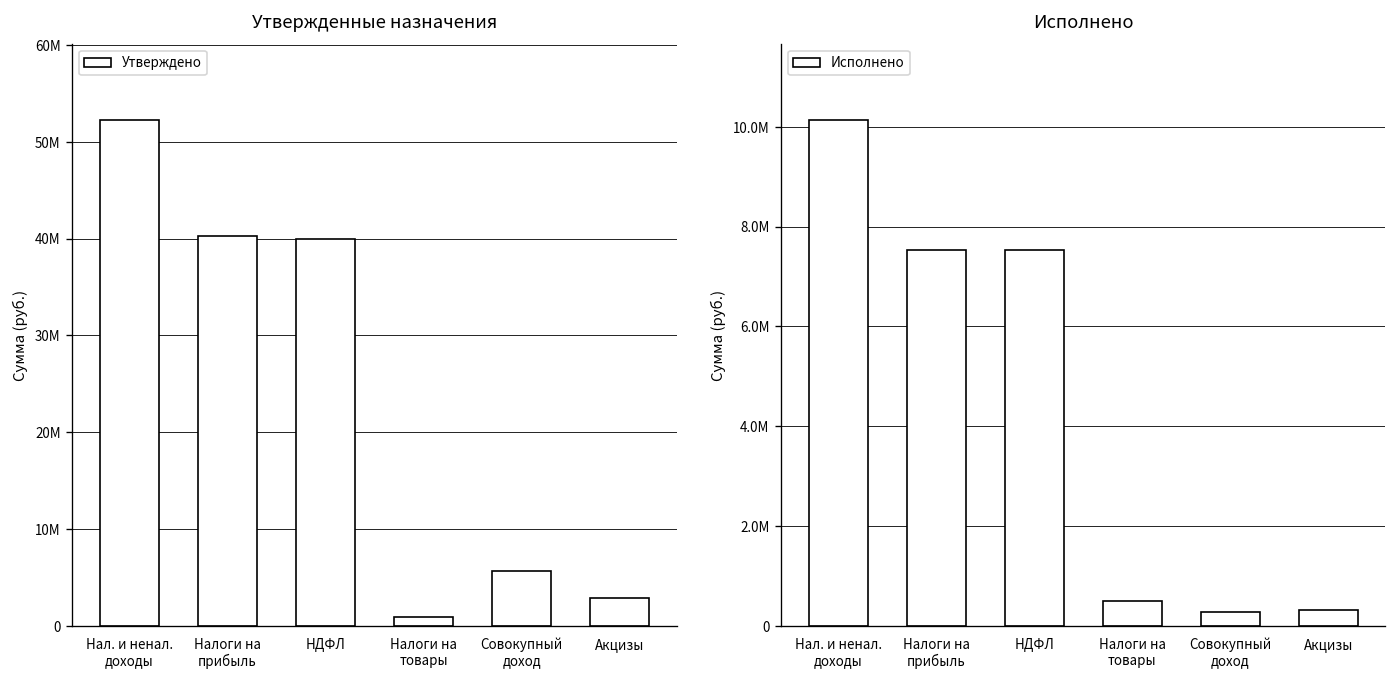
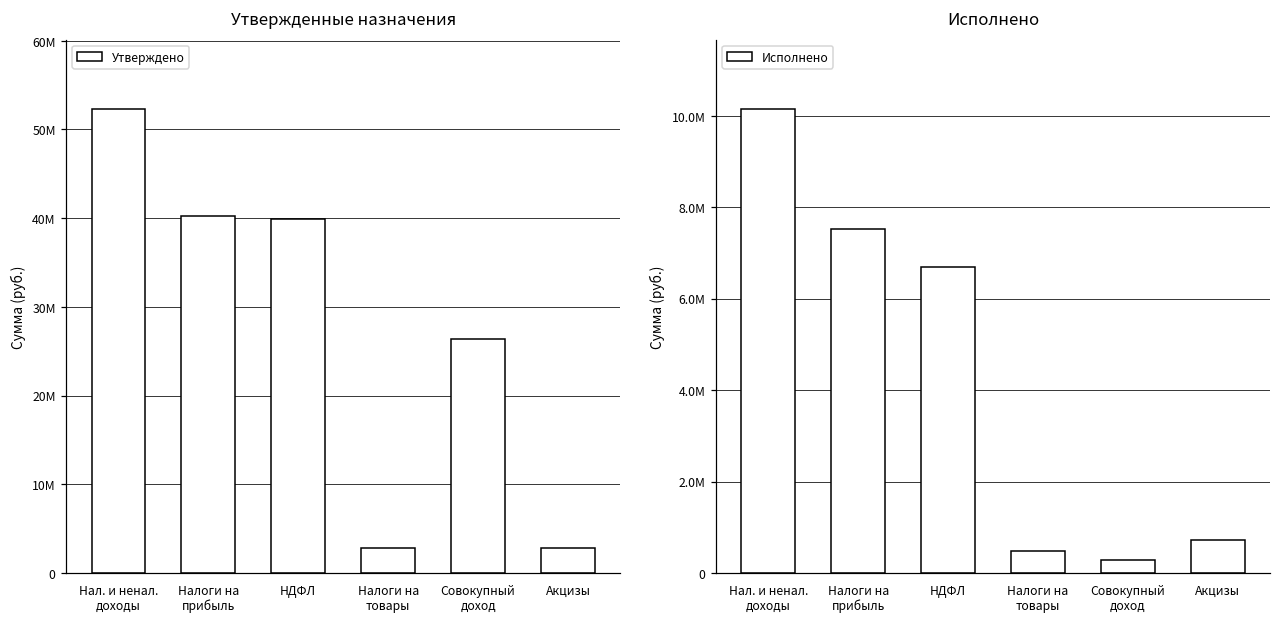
Утвержденные назначения, Налоги на товары: 1000000 -> 3000000
Утвержденные назначения, Совокупный доход: 6000000 -> 26000000
Исполнено, НДФЛ: 7500000 -> 6700000
Исполнено, Акцизы: 300000 -> 700000
